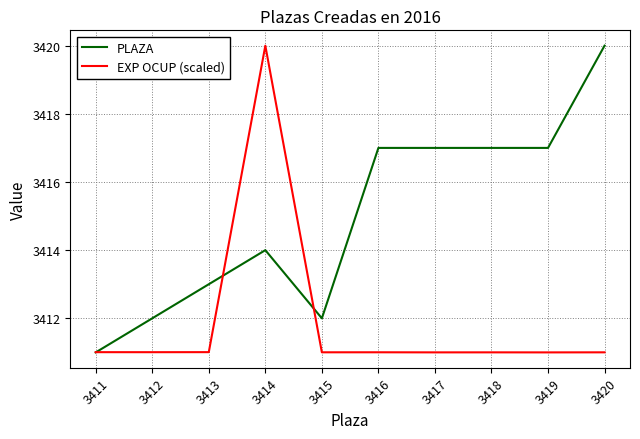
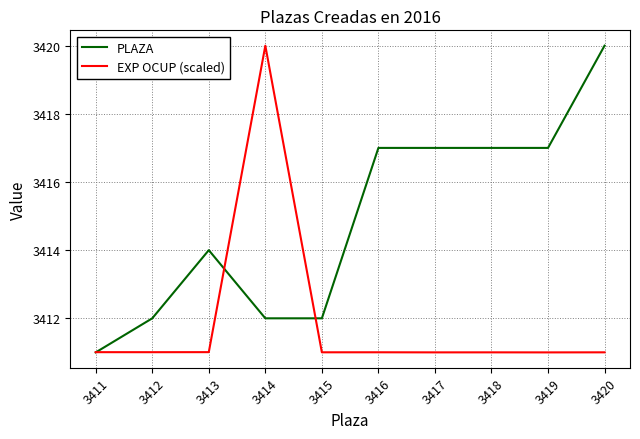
PLAZA, 3413: 3413 -> 3414
PLAZA, 3414: 3414 -> 3412
